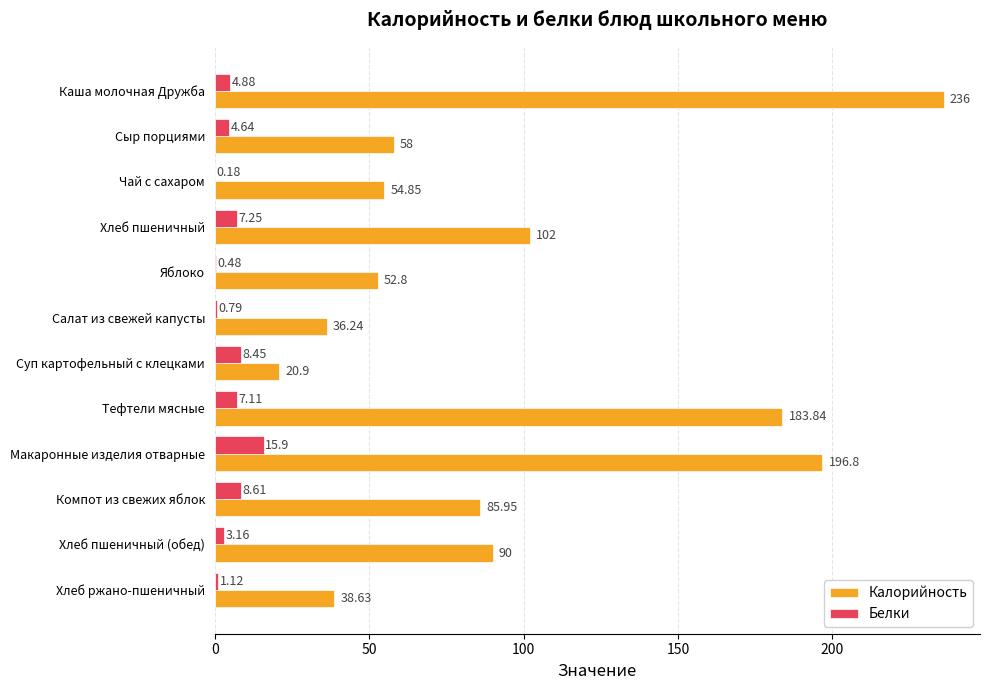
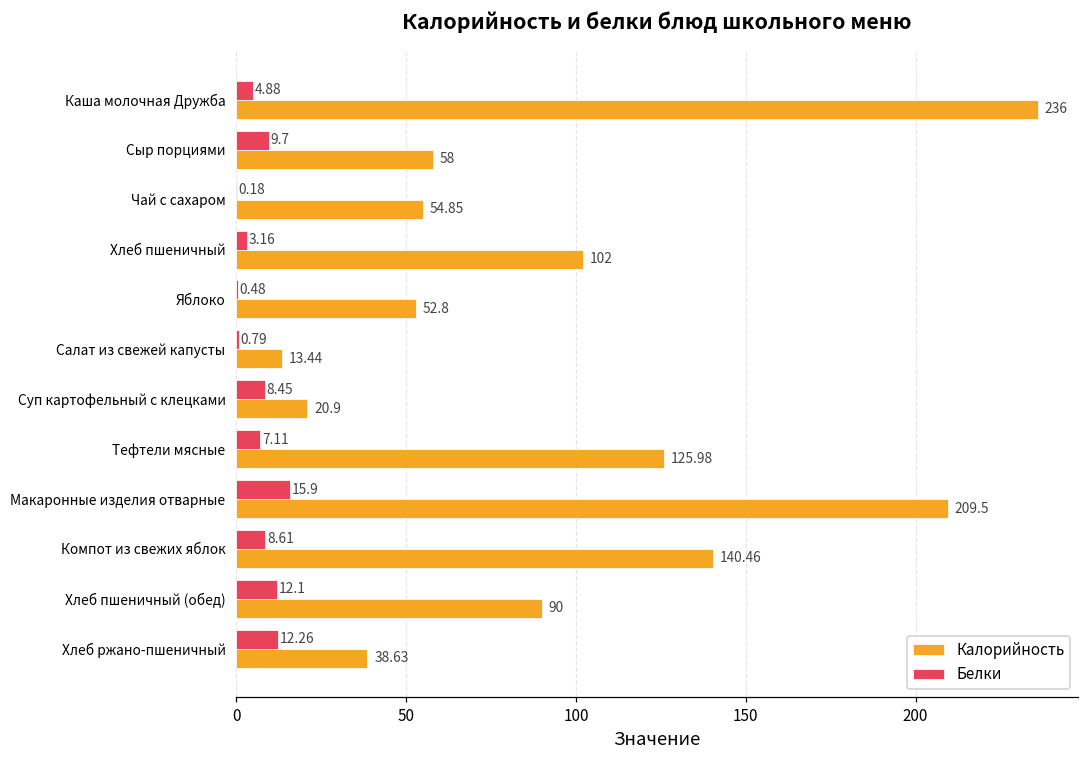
Белки, Сыр порциями: 4.64 -> 9.7
Белки, Хлеб пшеничный: 7.25 -> 3.16
Калорийность, Салат из свежей капусты: 36.24 -> 13.44
Калорийность, Тефтели мясные: 183.84 -> 125.98
Калорийность, Макаронные изделия отварные: 196.8 -> 209.5
Калорийность, Компот из свежих яблок: 85.95 -> 140.46
Белки, Хлеб пшеничный (обед): 3.16 -> 12.1
Белки, Хлеб ржано-пшеничный: 1.12 -> 12.26
